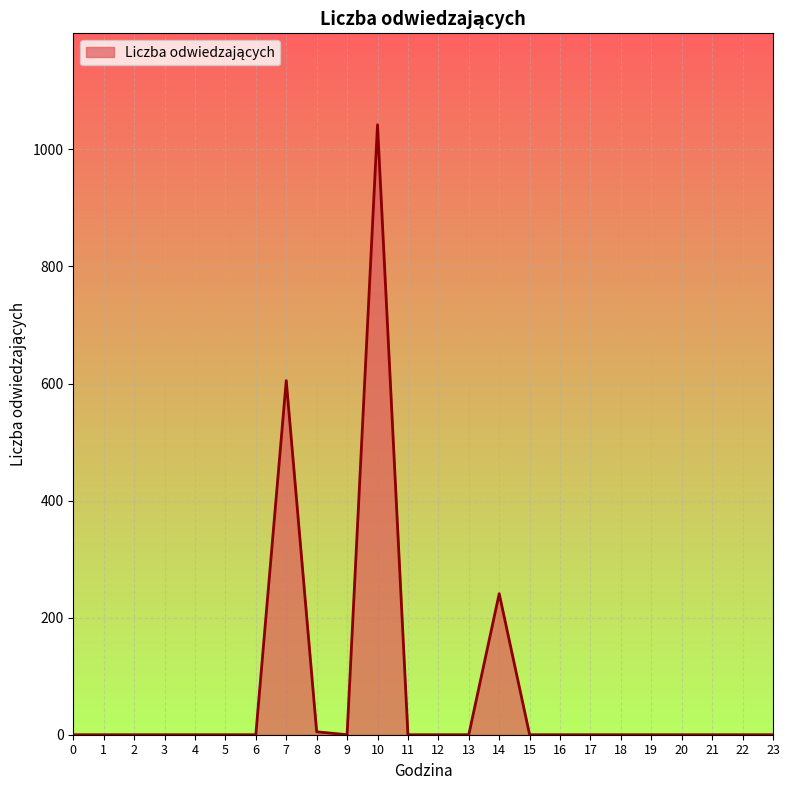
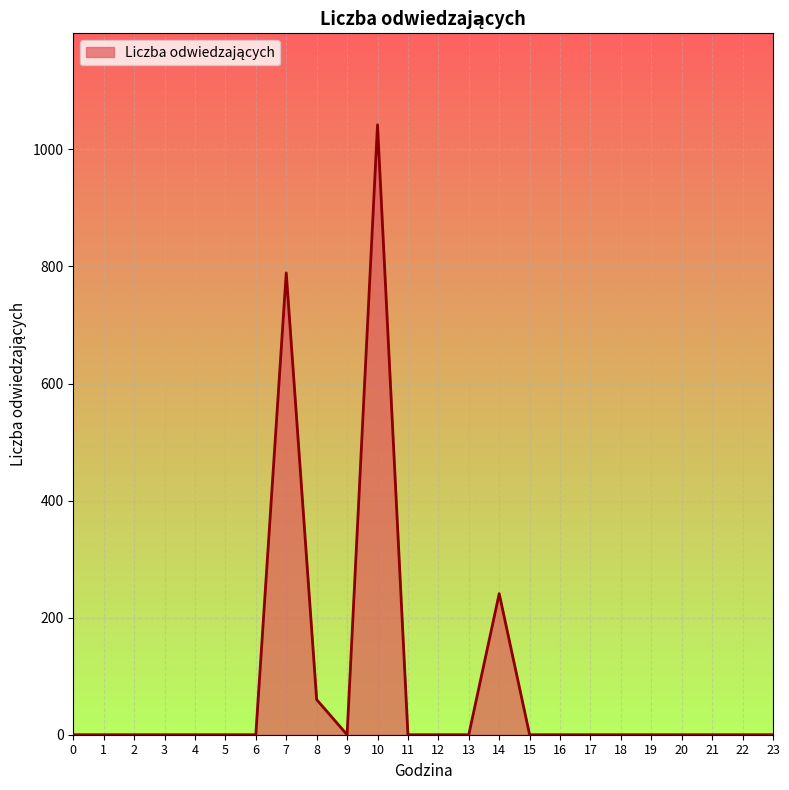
7: 610 -> 790
8: 10 -> 60
